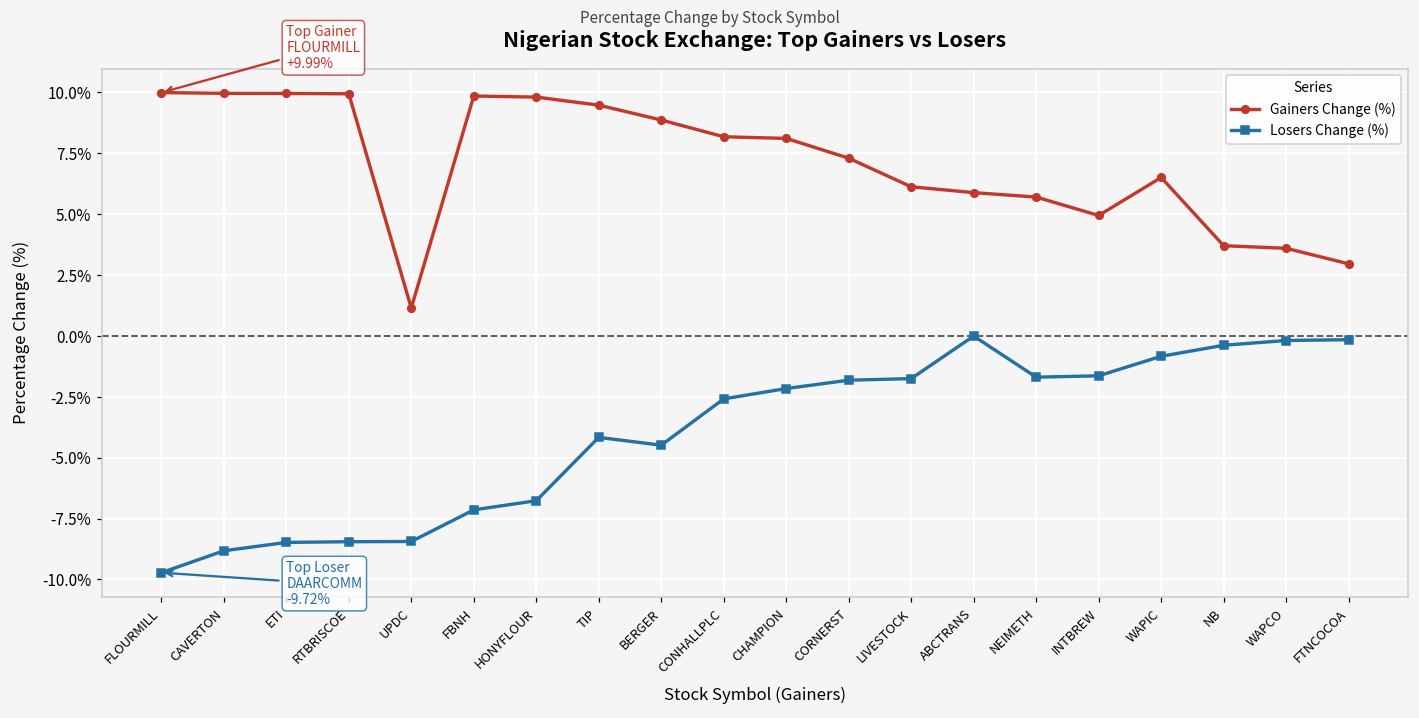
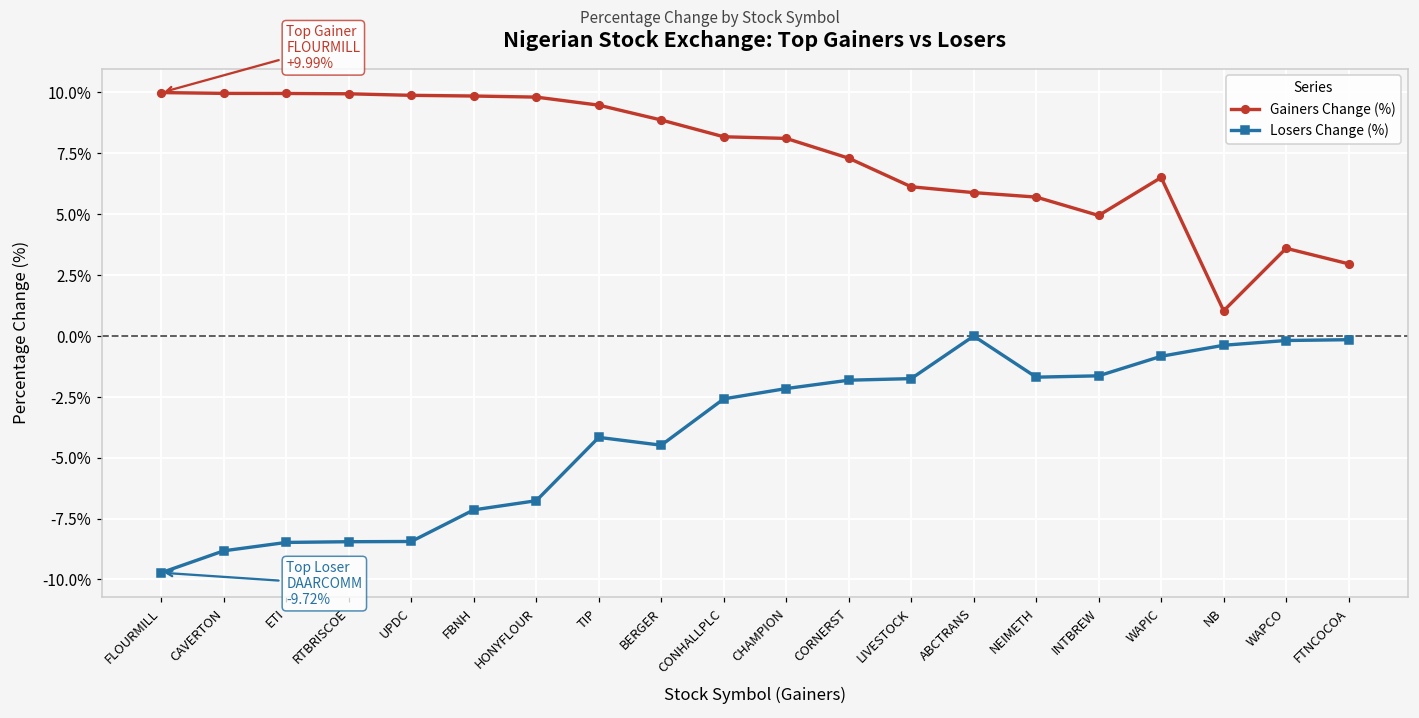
Gainers Change (%), UPDC: 1.1% -> 9.9%
Gainers Change (%), NB: 3.7% -> 1.0%
